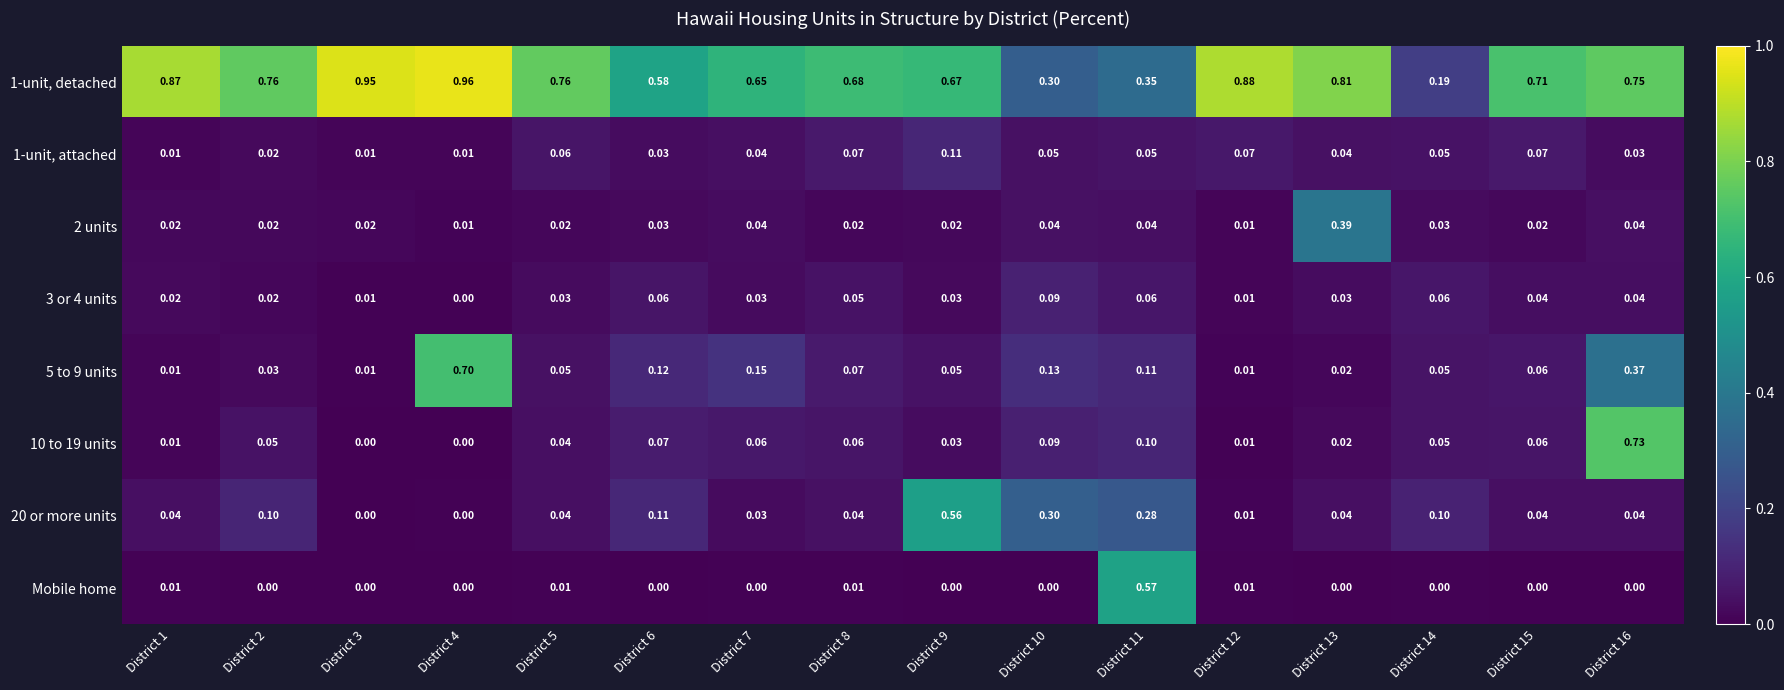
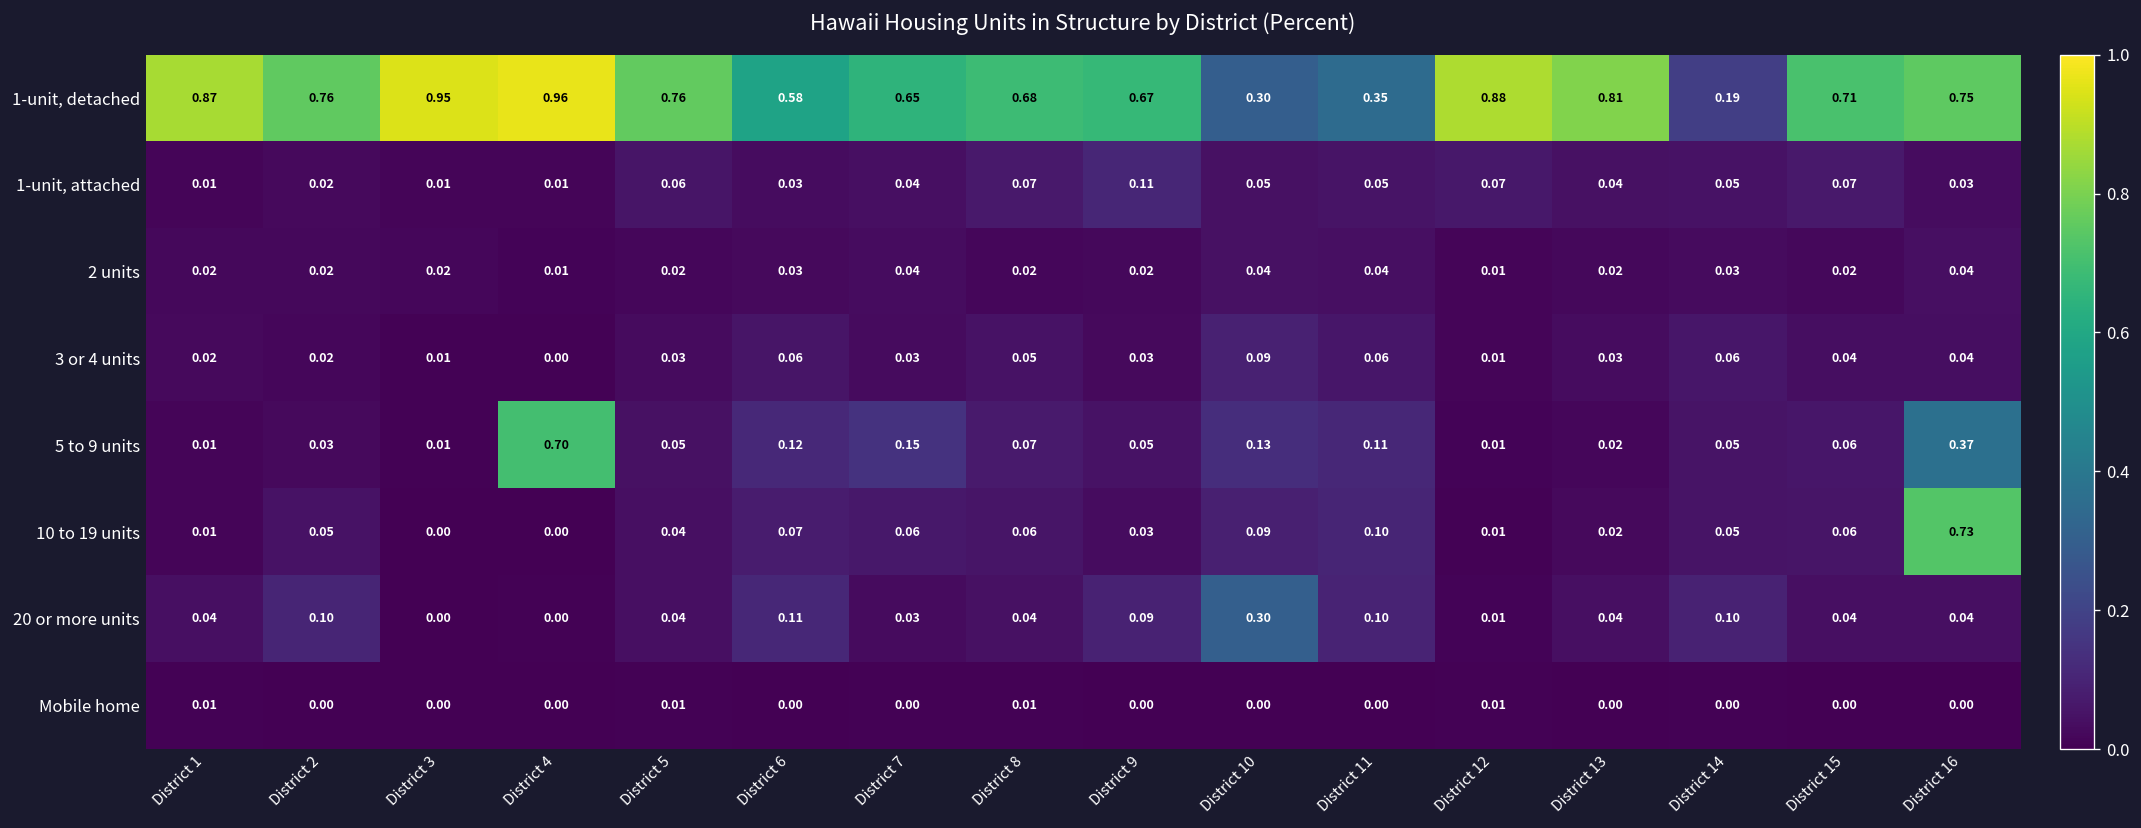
2 units, District 13: 0.39 -> 0.02
20 or more units, District 9: 0.56 -> 0.09
20 or more units, District 11: 0.28 -> 0.10
Mobile home, District 11: 0.57 -> 0.00
